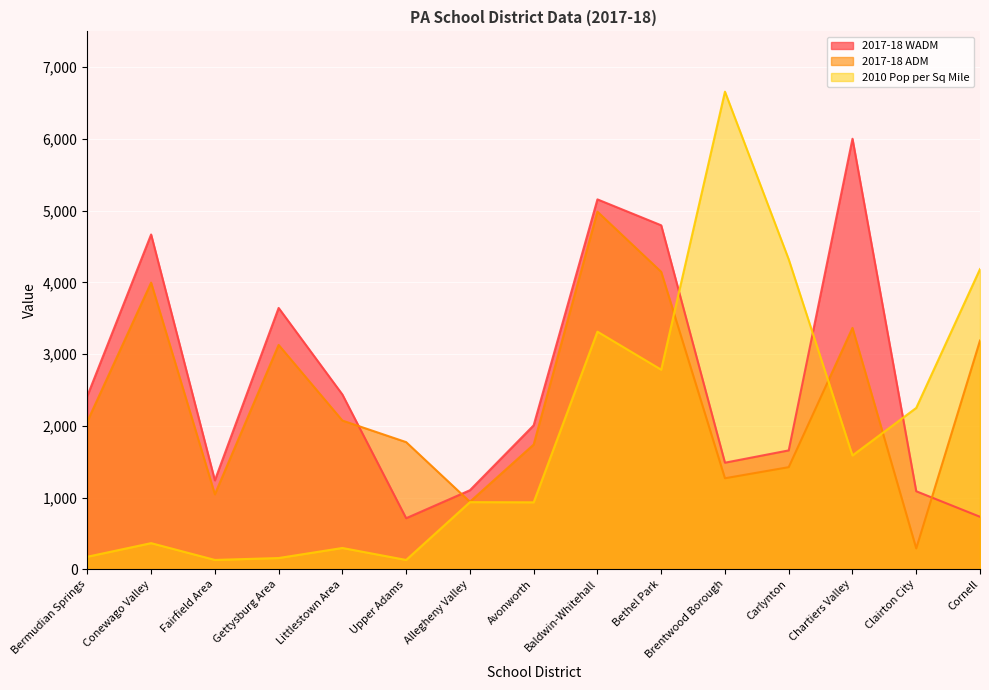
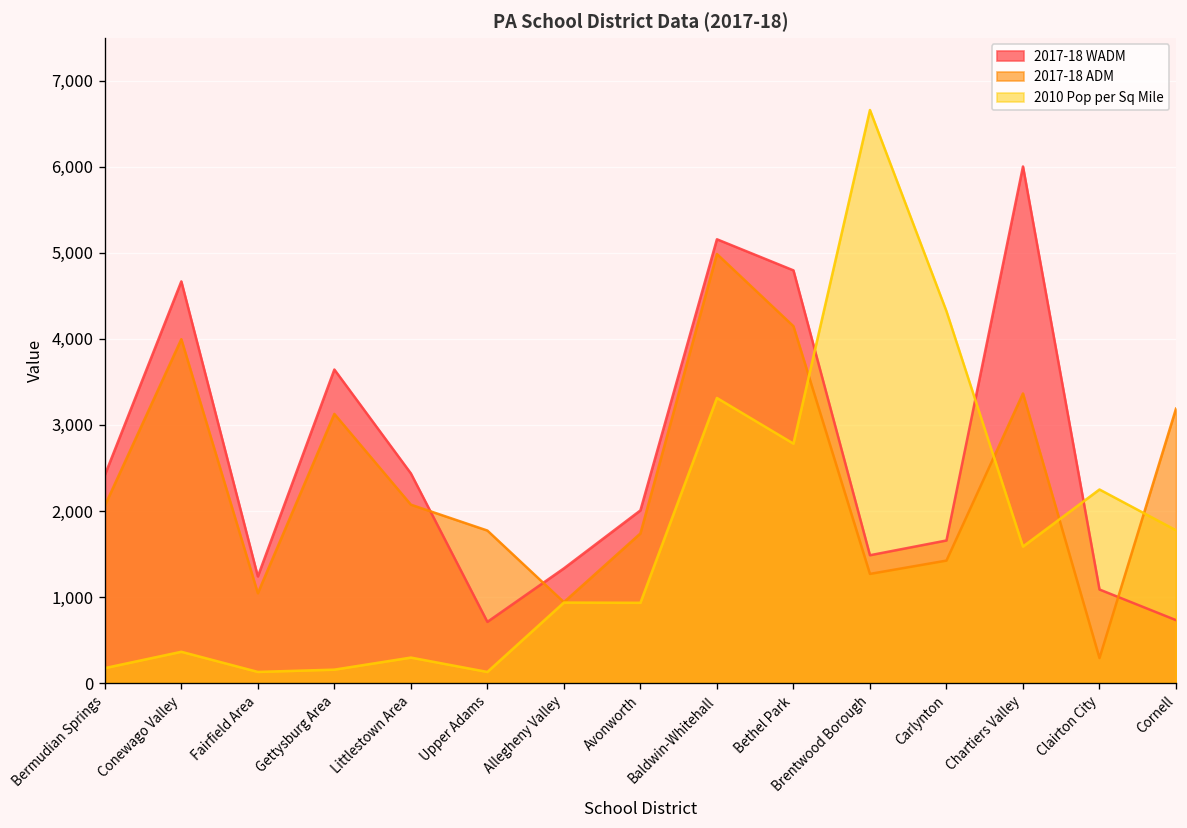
2017-18 WADM, Allegheny Valley: 1,100 -> 1,300
2010 Pop per Sq Mile, Cornell: 4,200 -> 1,800
